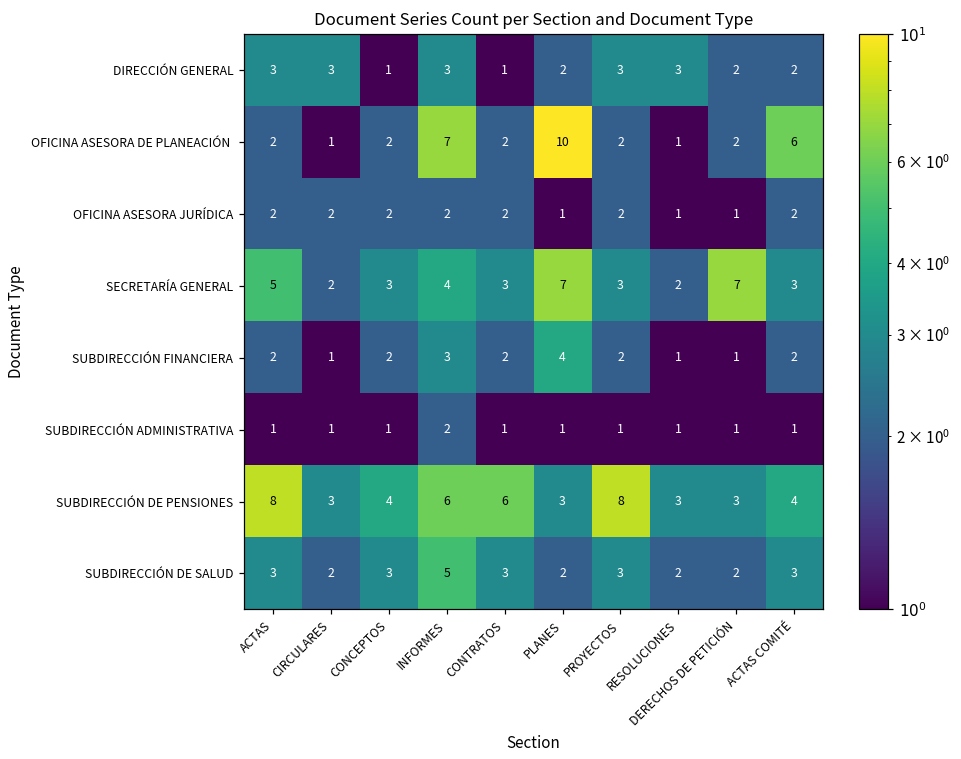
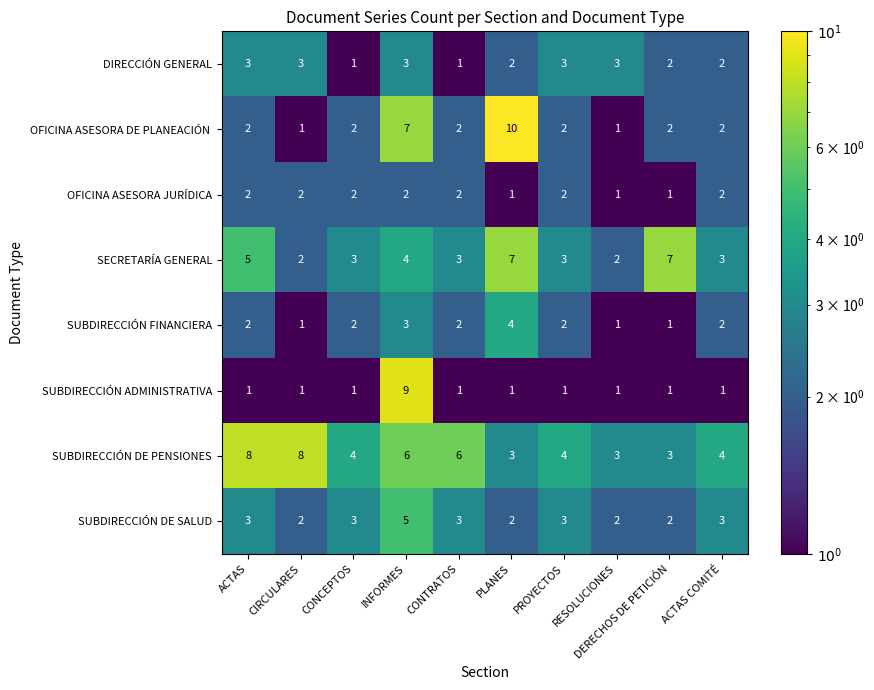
OFICINA ASESORA DE PLANEACIÓN, ACTAS COMITÉ: 6 -> 2
SUBDIRECCIÓN ADMINISTRATIVA, INFORMES: 2 -> 9
SUBDIRECCIÓN DE PENSIONES, CIRCULARES: 3 -> 8
SUBDIRECCIÓN DE PENSIONES, PROYECTOS: 8 -> 4
